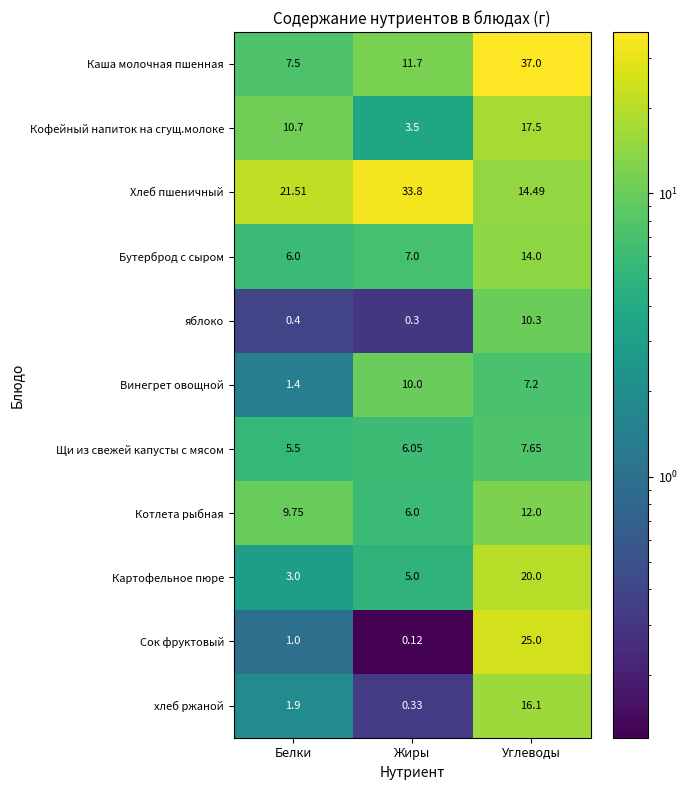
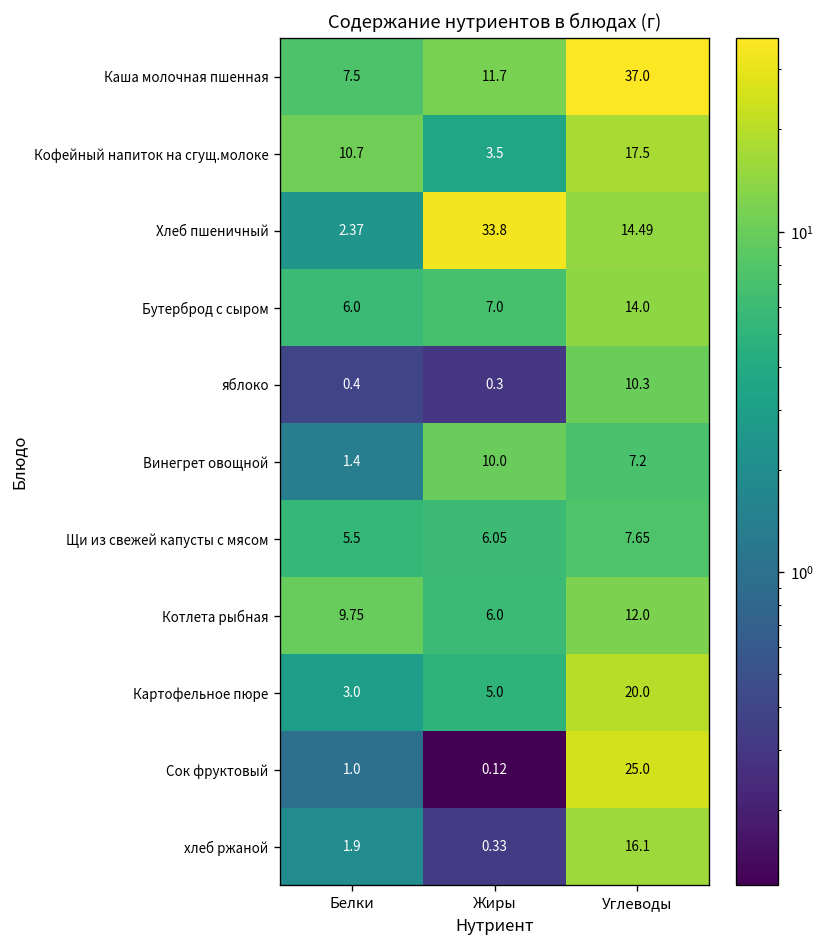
Хлеб пшеничный, Белки: 21.51 -> 2.37
